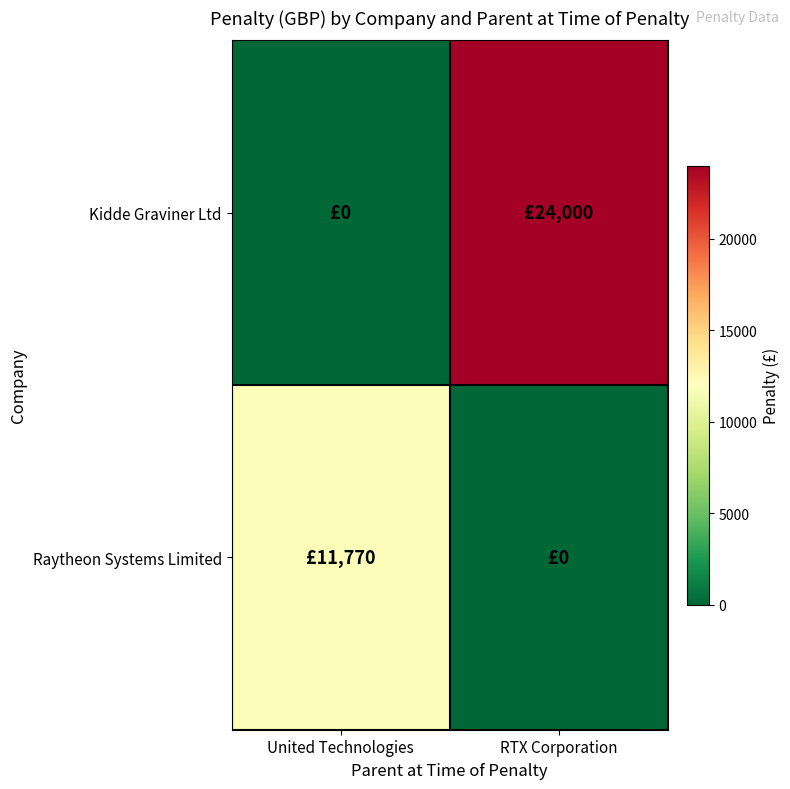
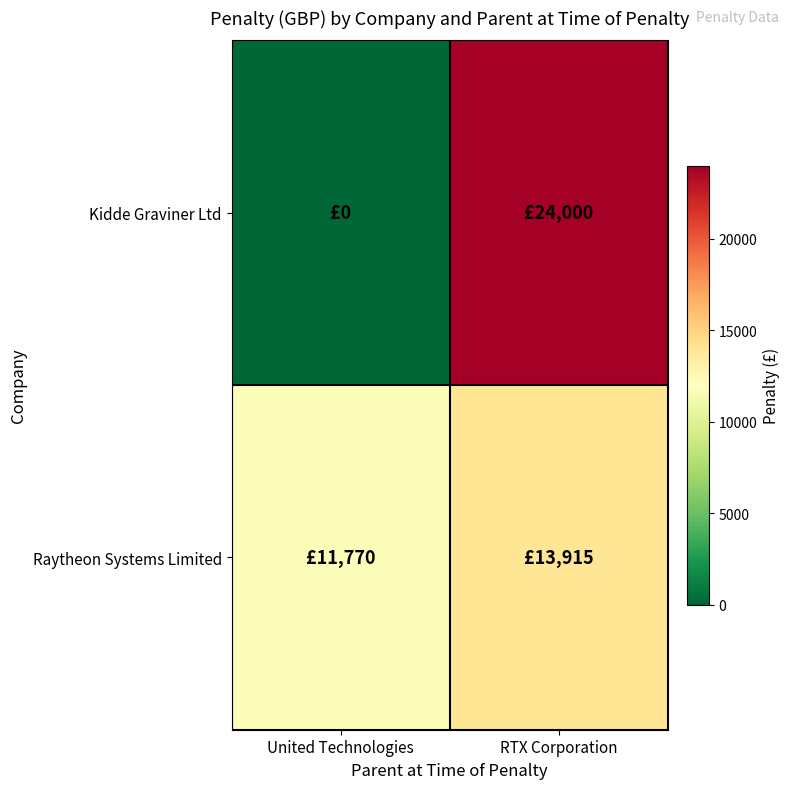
Raytheon Systems Limited, RTX Corporation: £0 -> £13,915
